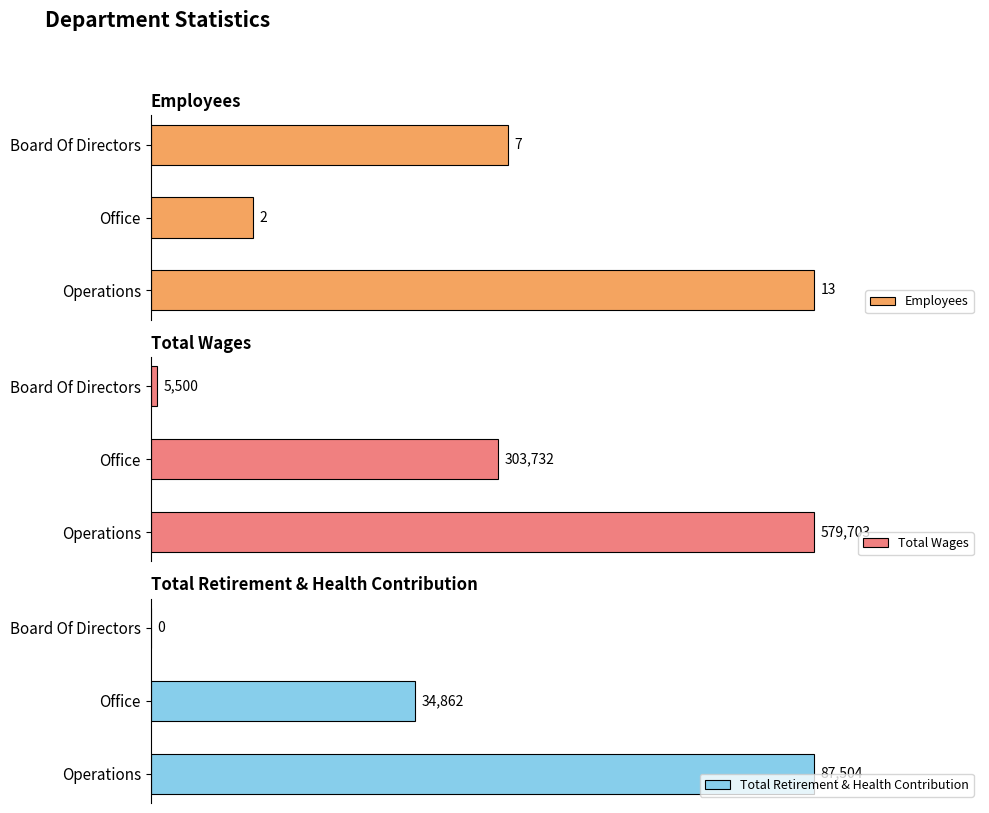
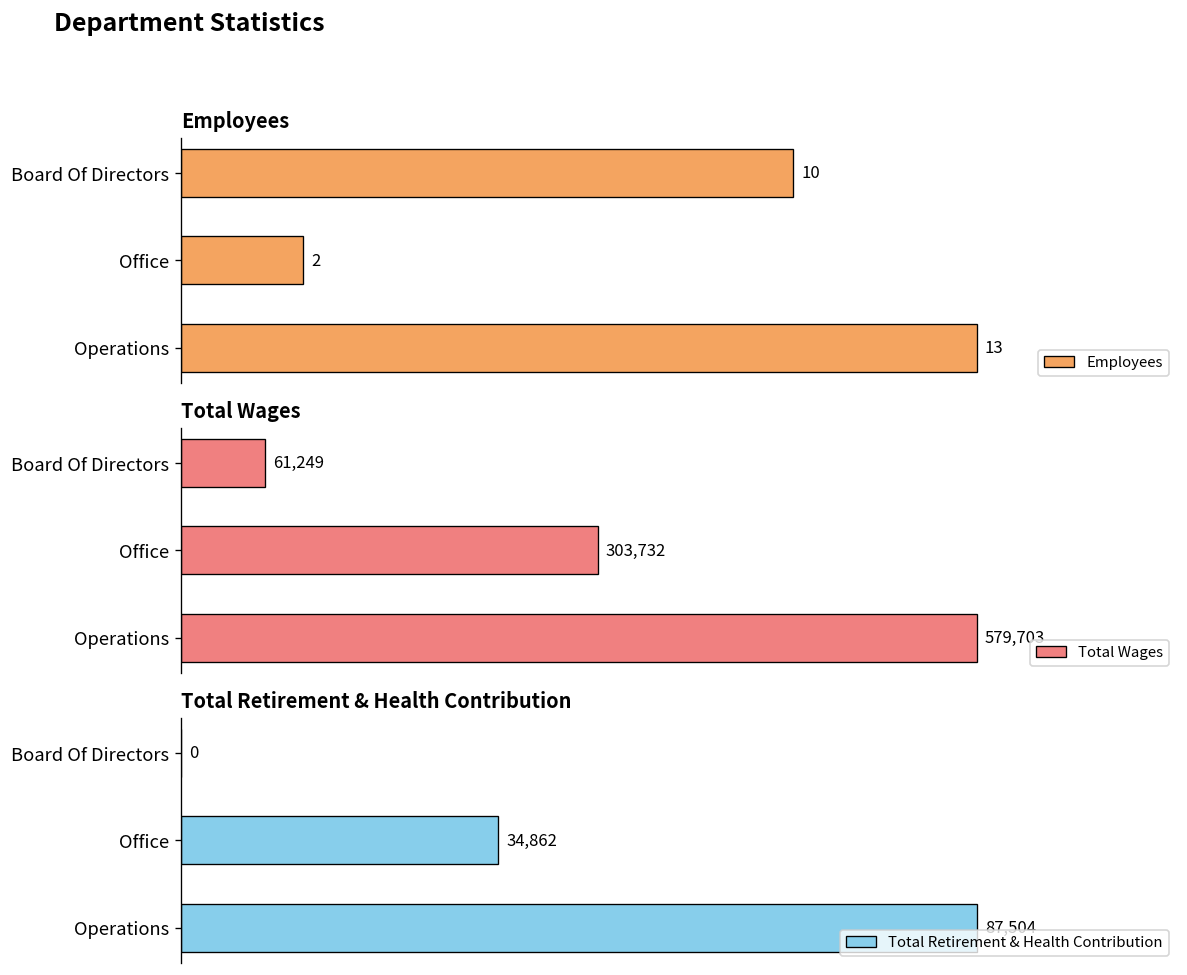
Employees, Board Of Directors: 7 -> 10
Total Wages, Board Of Directors: 5,500 -> 61,249
